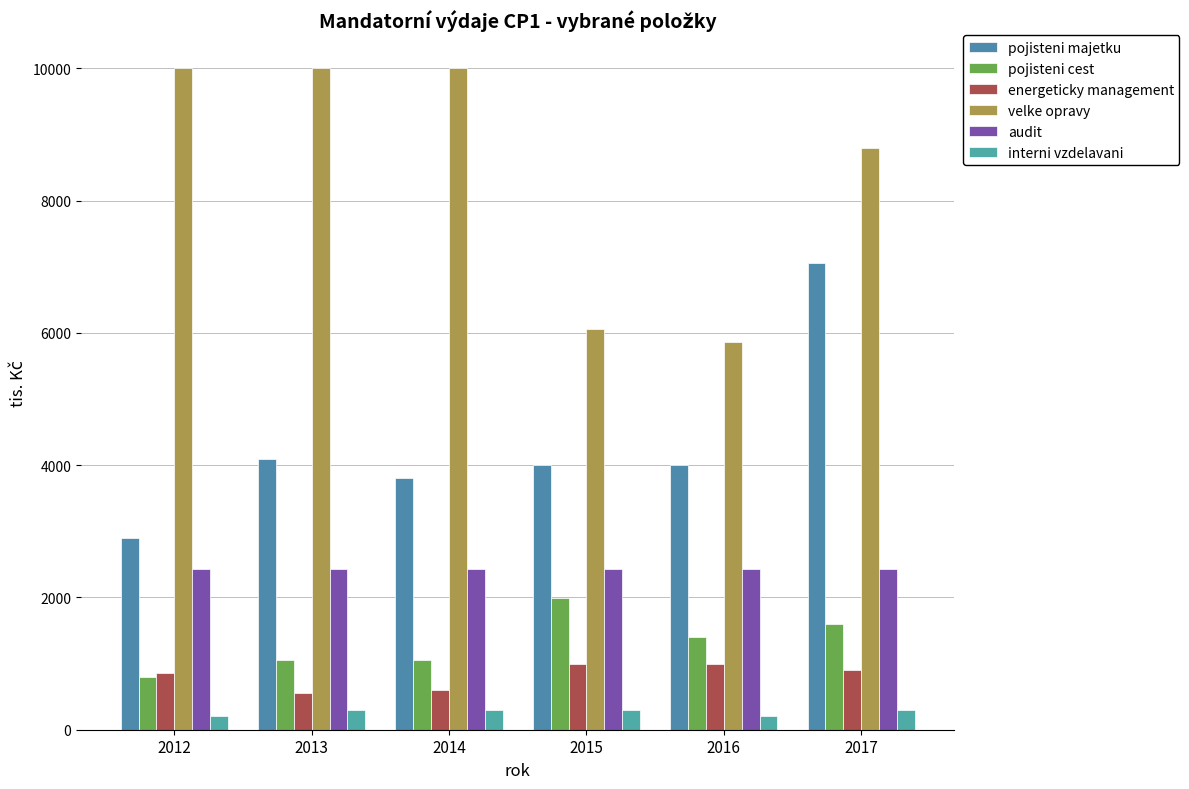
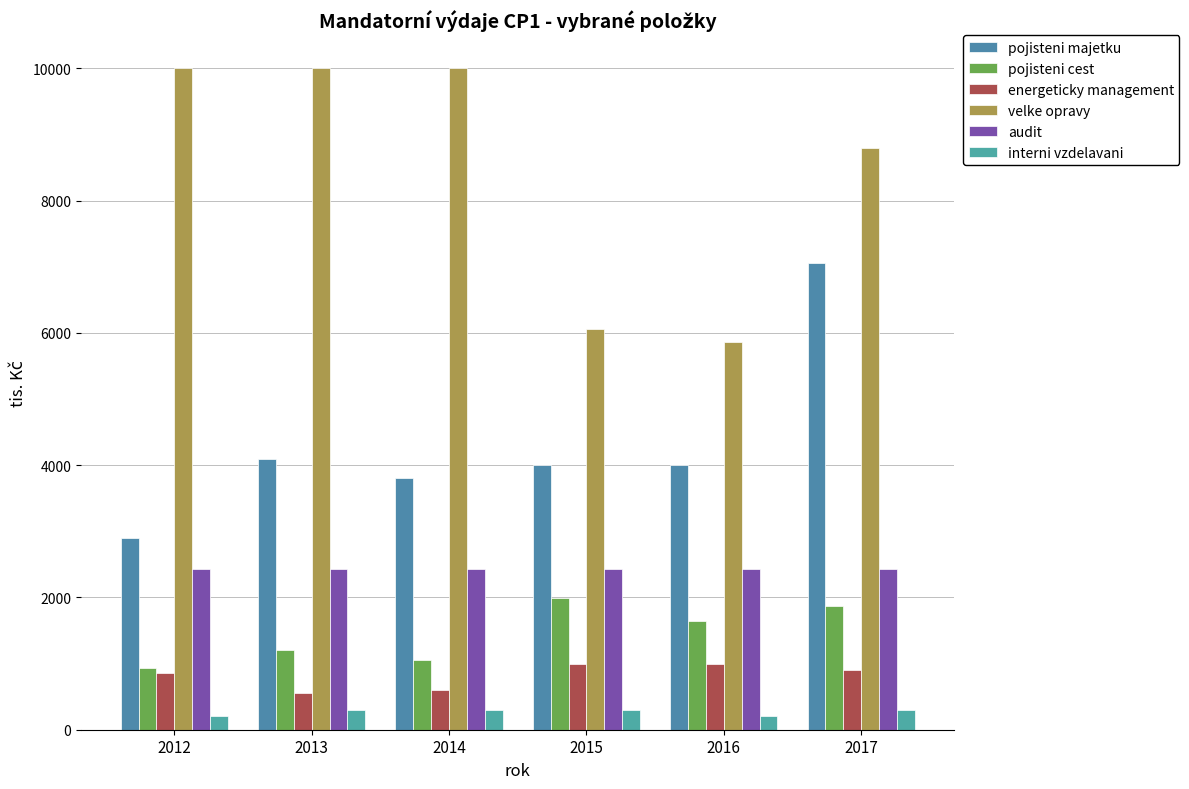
pojisteni cest, 2012: 800 -> 900
pojisteni cest, 2013: 1100 -> 1200
pojisteni cest, 2016: 1400 -> 1600
pojisteni cest, 2017: 1600 -> 1900
